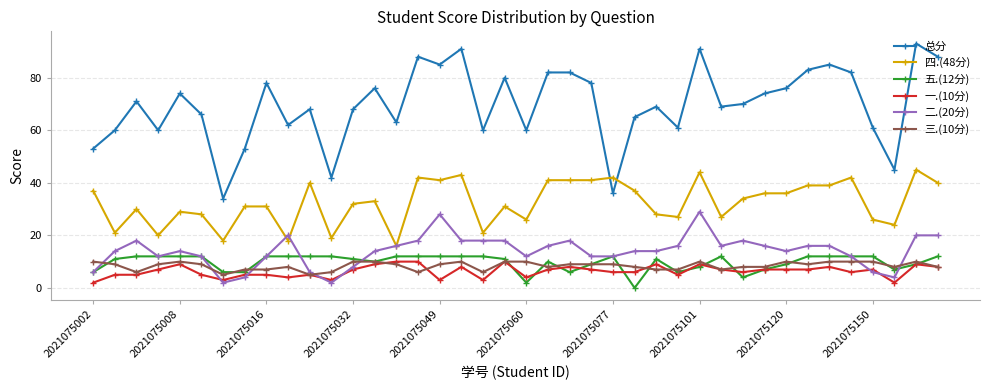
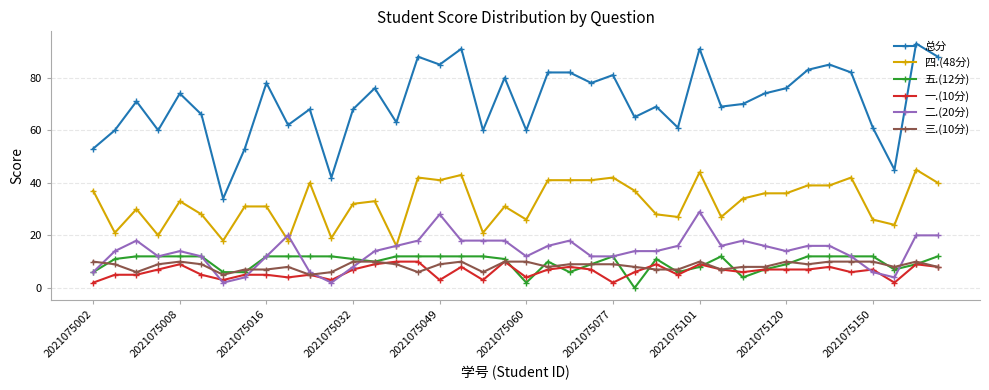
四.(48分), 2021075008: 29 -> 33
总分, 2021075077: 36 -> 81
一.(10分), 2021075077: 6 -> 2
